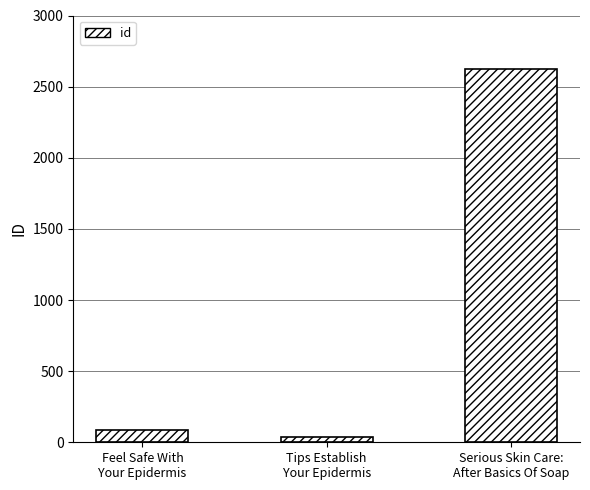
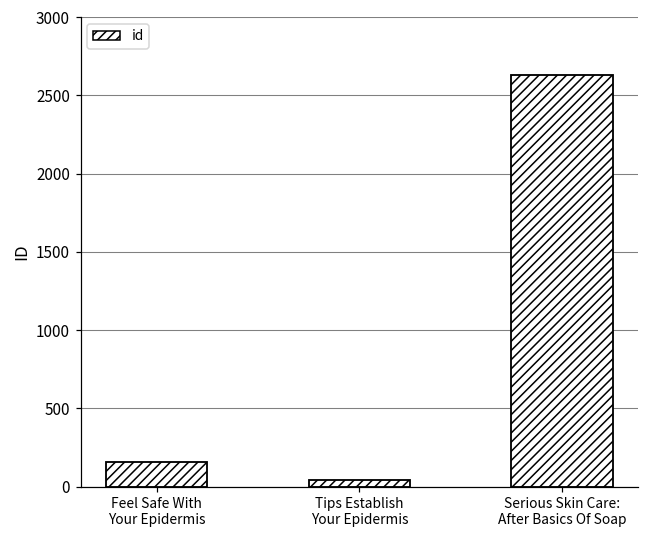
Feel Safe With Your Epidermis: 80 -> 150
